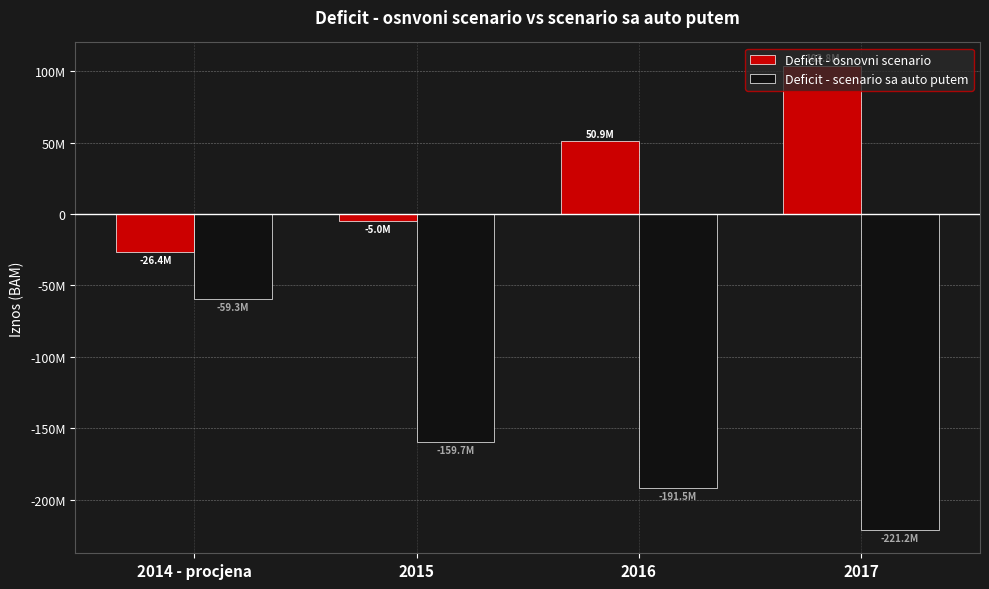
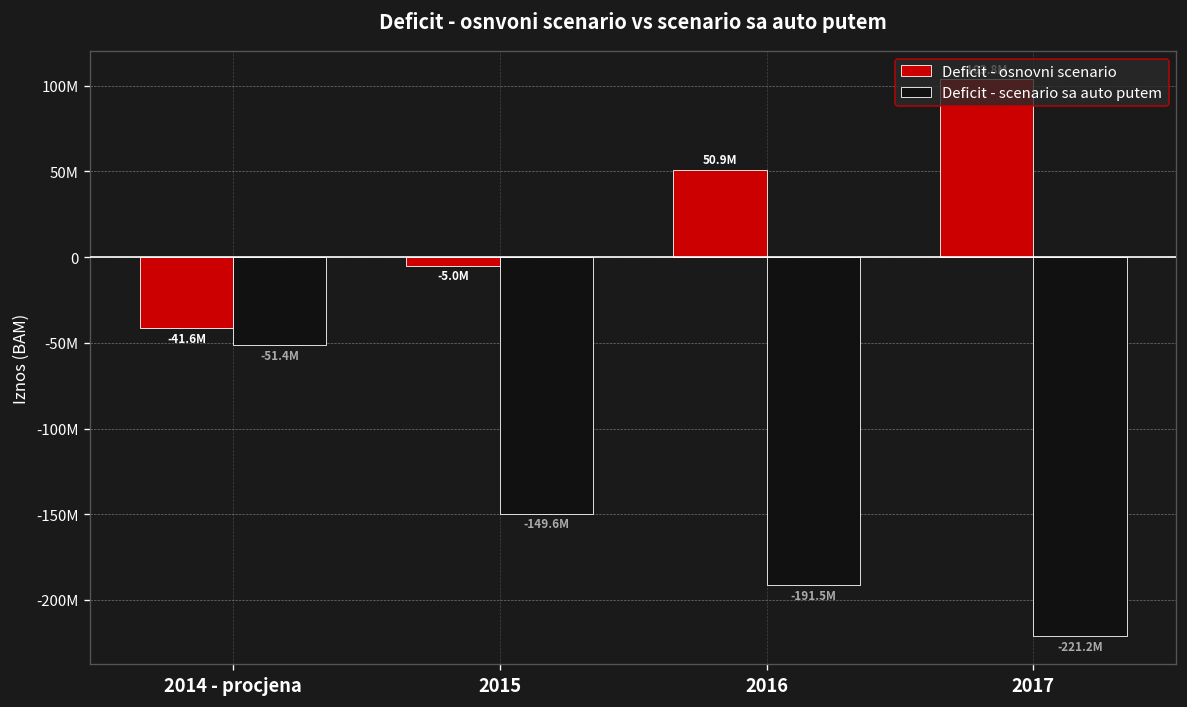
Deficit - osnovni scenario, 2014 - procjena: -26.4M -> -41.6M
Deficit - scenario sa auto putem, 2014 - procjena: -59.3M -> -51.4M
Deficit - scenario sa auto putem, 2015: -159.7M -> -149.6M
